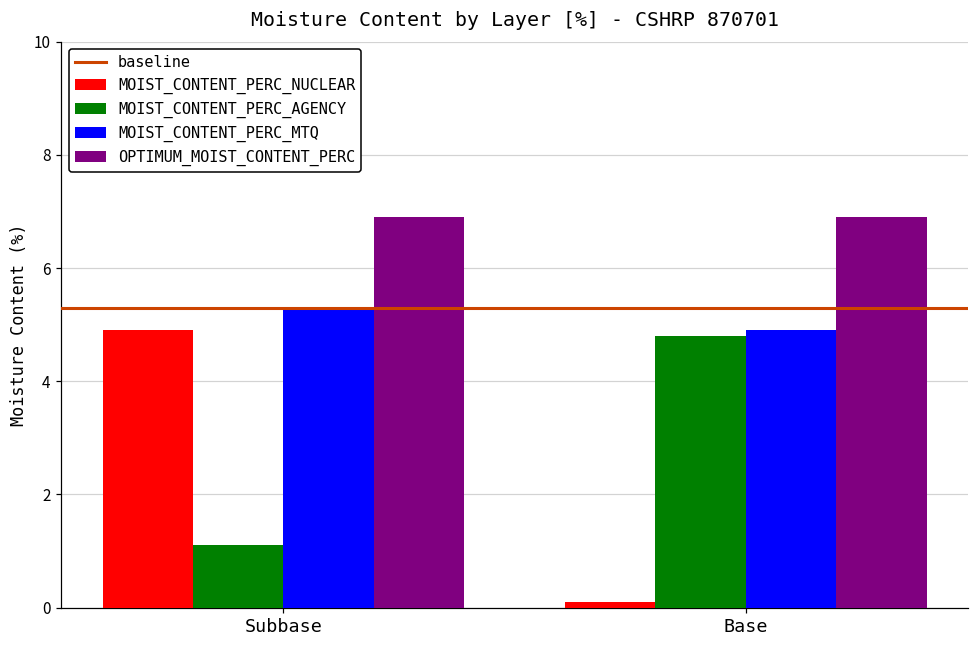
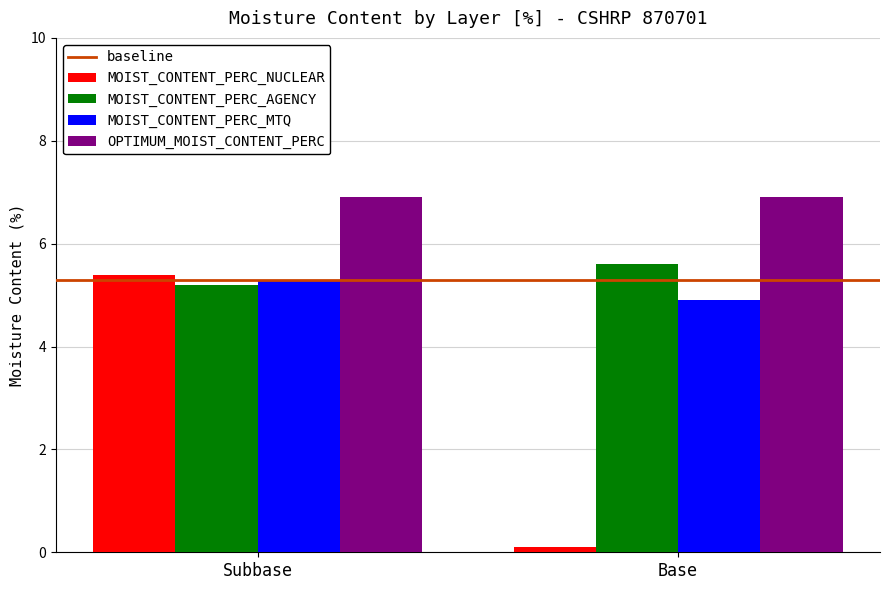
MOIST_CONTENT_PERC_NUCLEAR, Subbase: 4.9 -> 5.4
MOIST_CONTENT_PERC_AGENCY, Subbase: 1.1 -> 5.2
MOIST_CONTENT_PERC_AGENCY, Base: 4.8 -> 5.6
